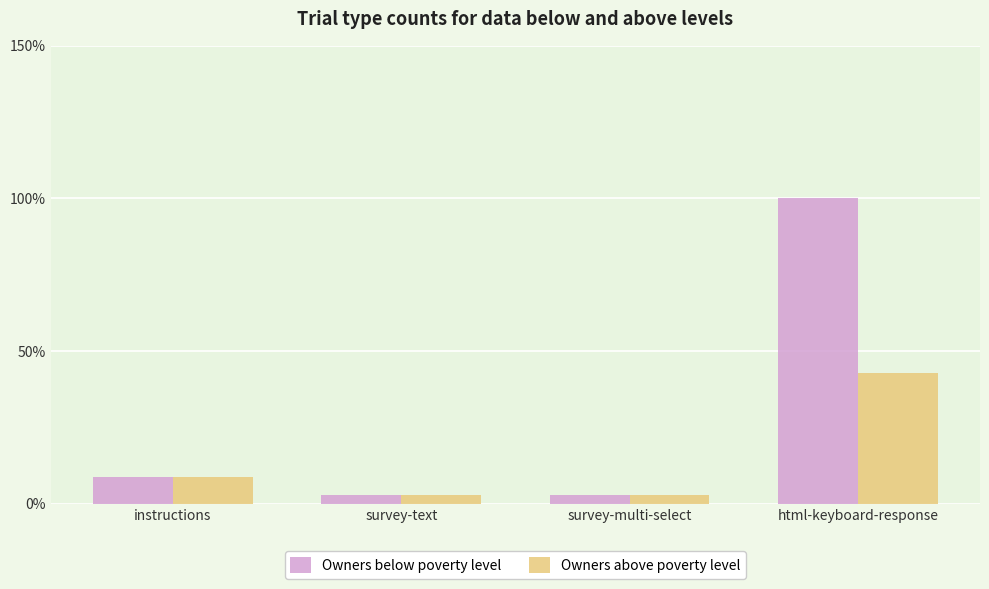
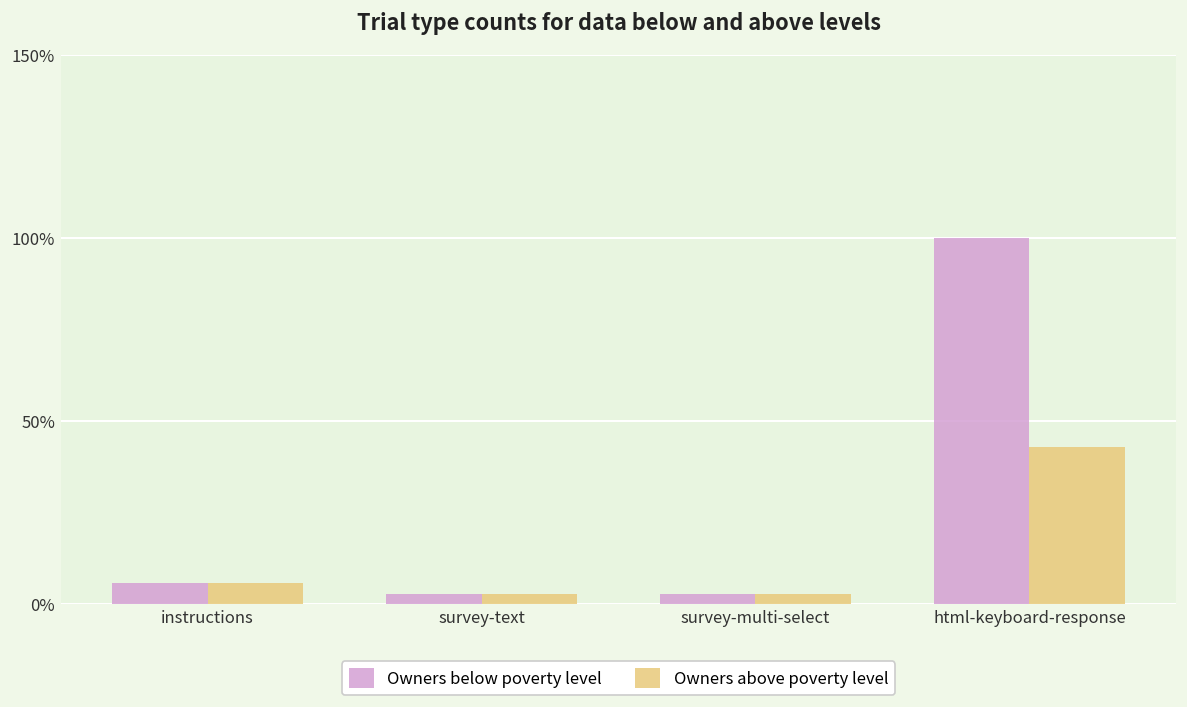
Owners below poverty level, instructions: 9% -> 6%
Owners above poverty level, instructions: 9% -> 6%
